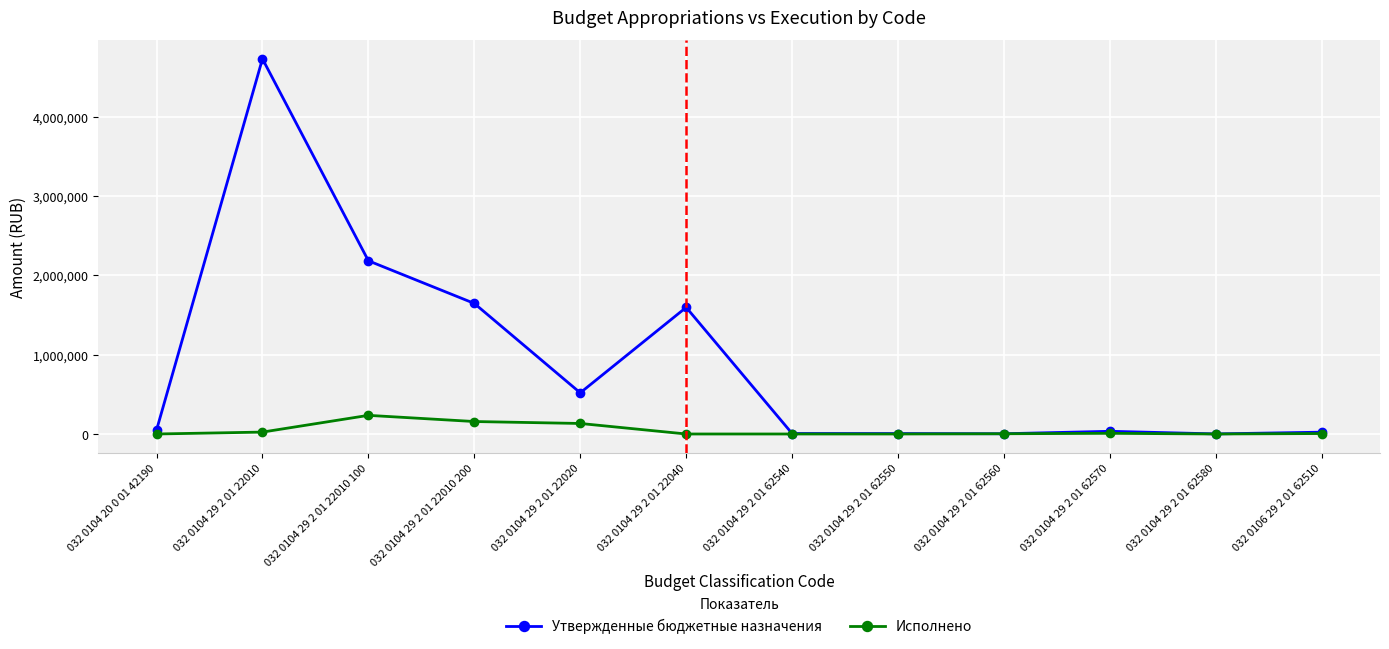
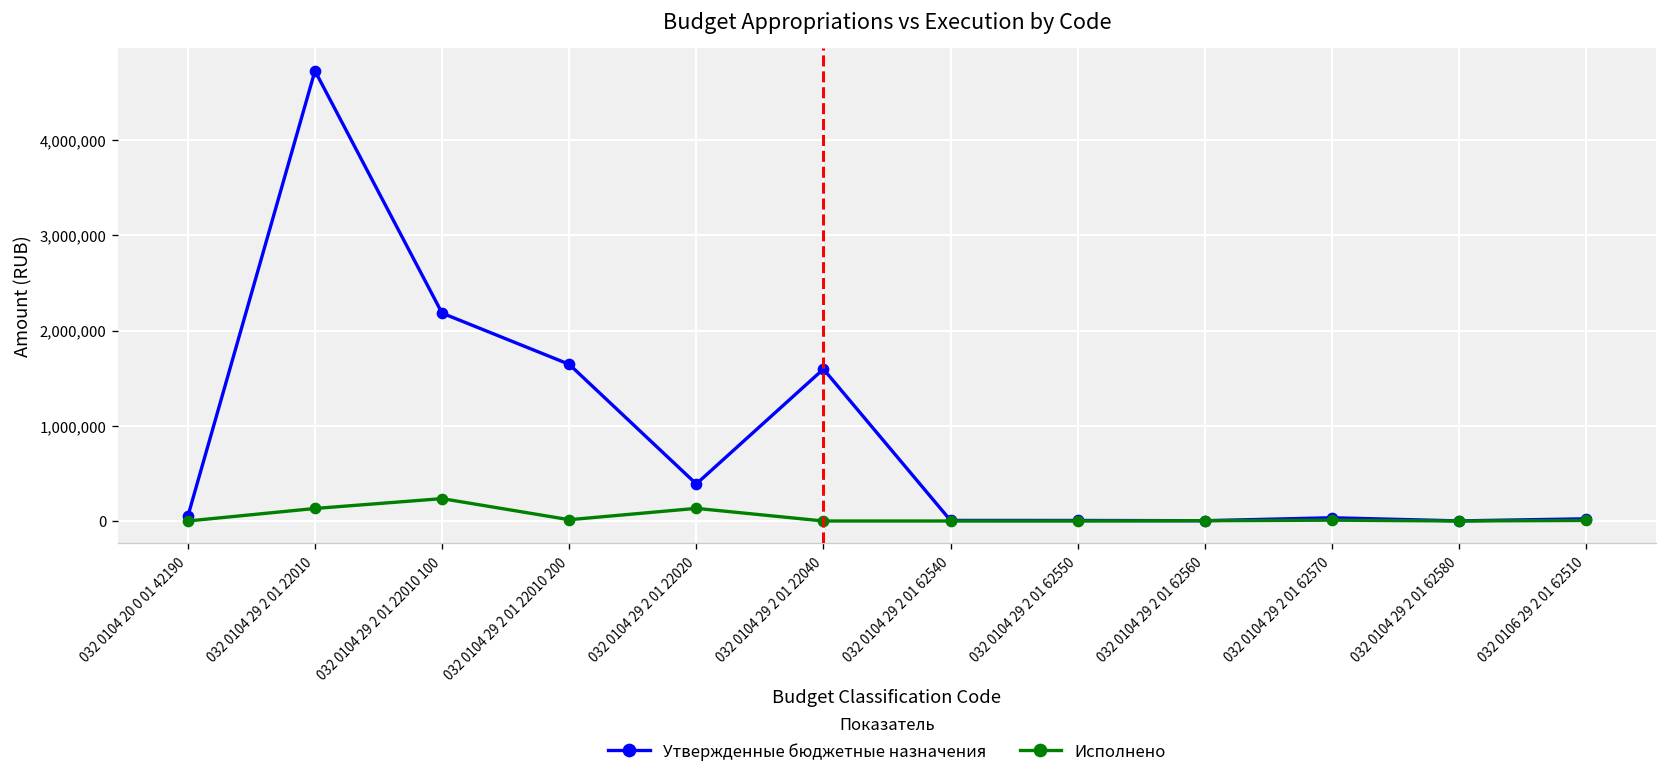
Исполнено, 032 0104 29 2 01 22010: 0 -> 100,000
Исполнено, 032 0104 29 2 01 22010 200: 200,000 -> 0
Утвержденные бюджетные назначения, 032 0104 29 2 01 22020: 500,000 -> 400,000
